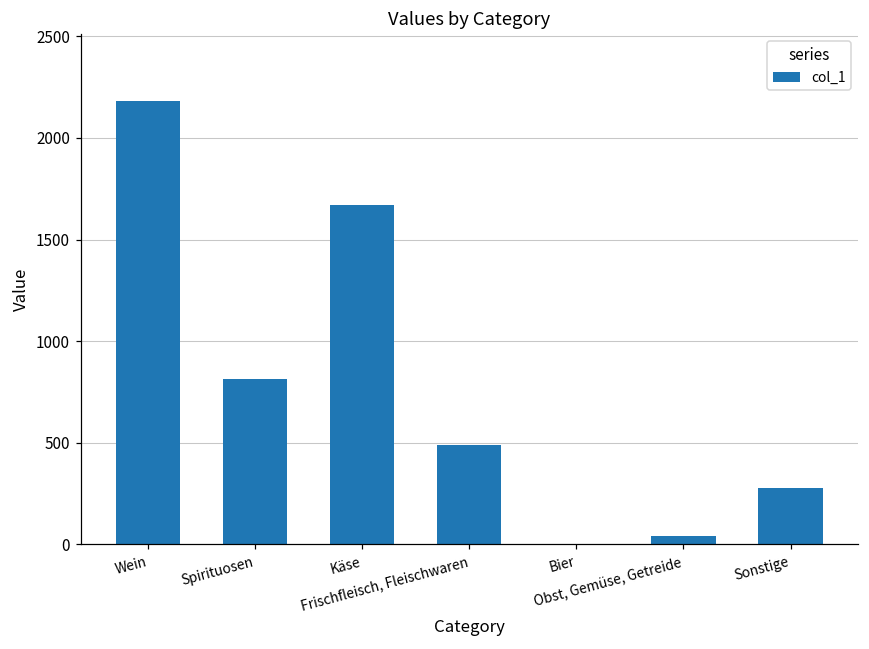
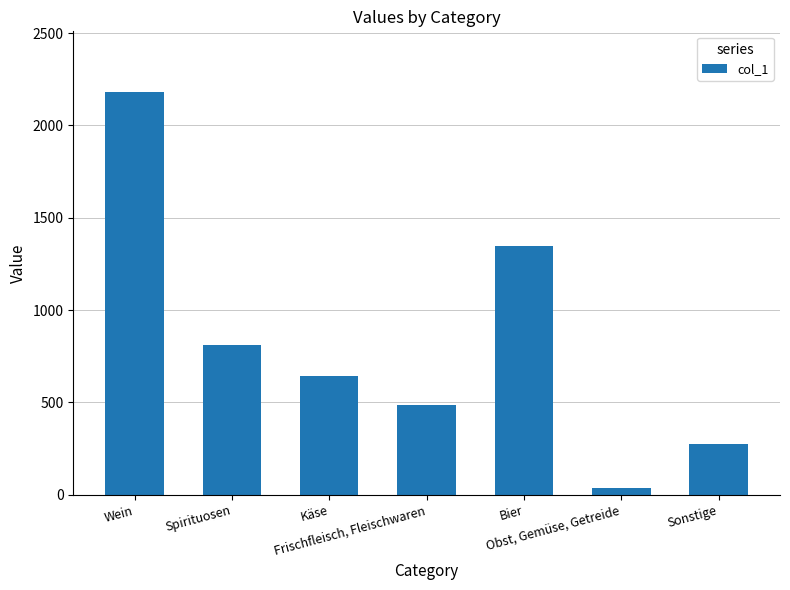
Käse: 1670 -> 650
Bier: 0 -> 1350
